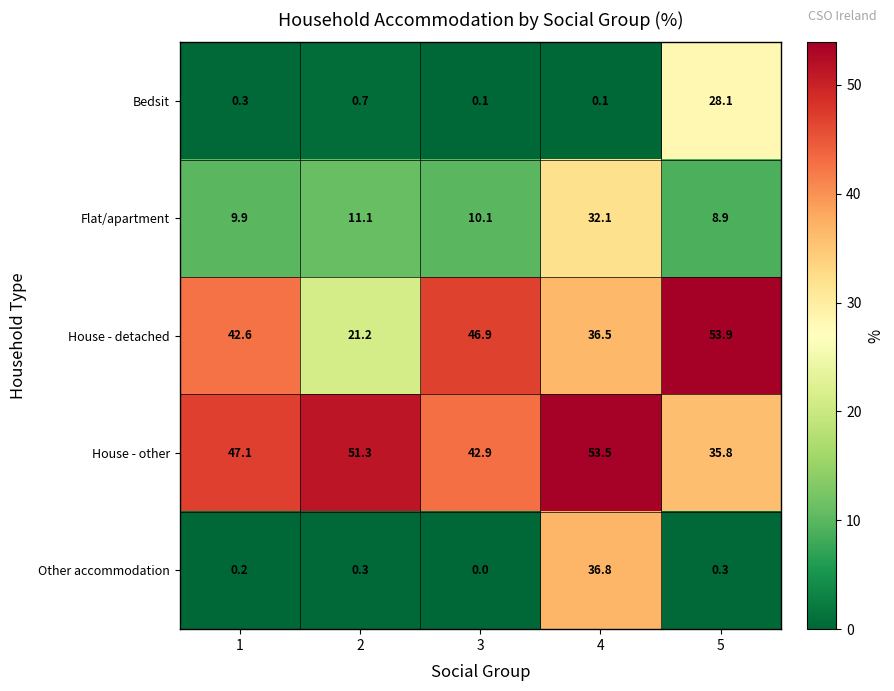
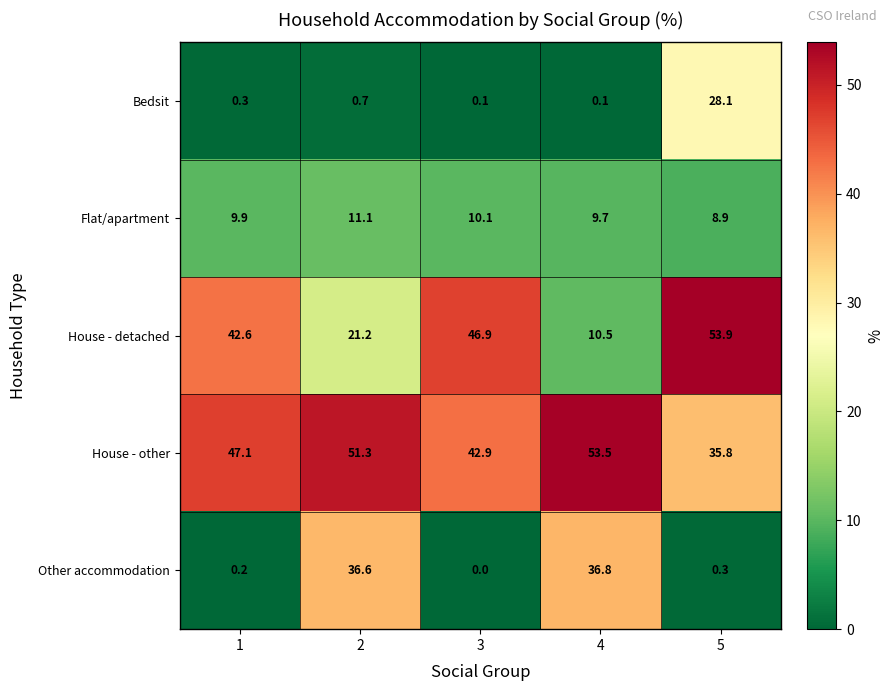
Flat/apartment, 4: 32.1 -> 9.7
House - detached, 4: 36.5 -> 10.5
Other accommodation, 2: 0.3 -> 36.6
